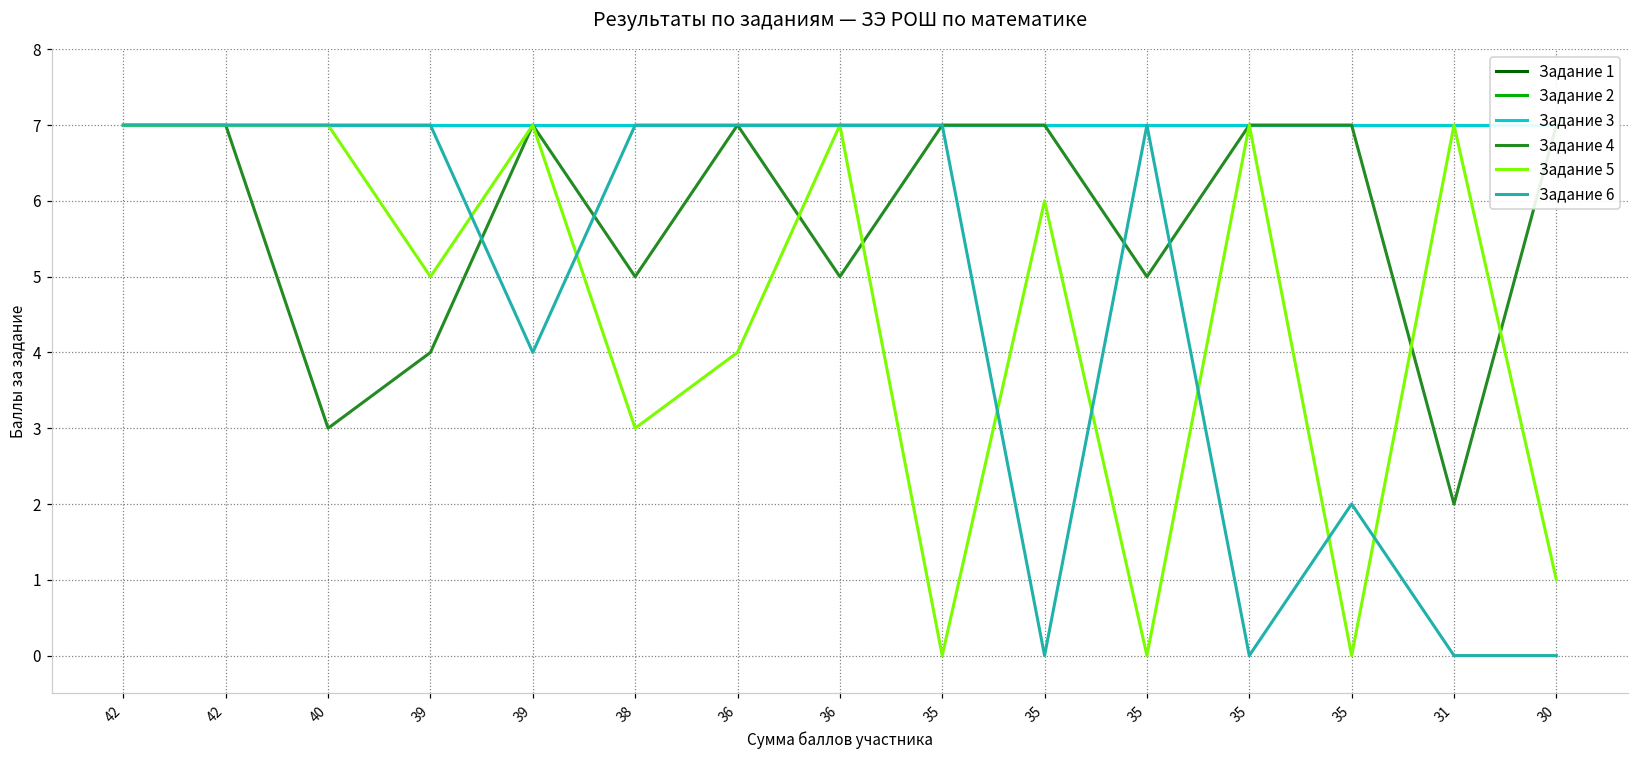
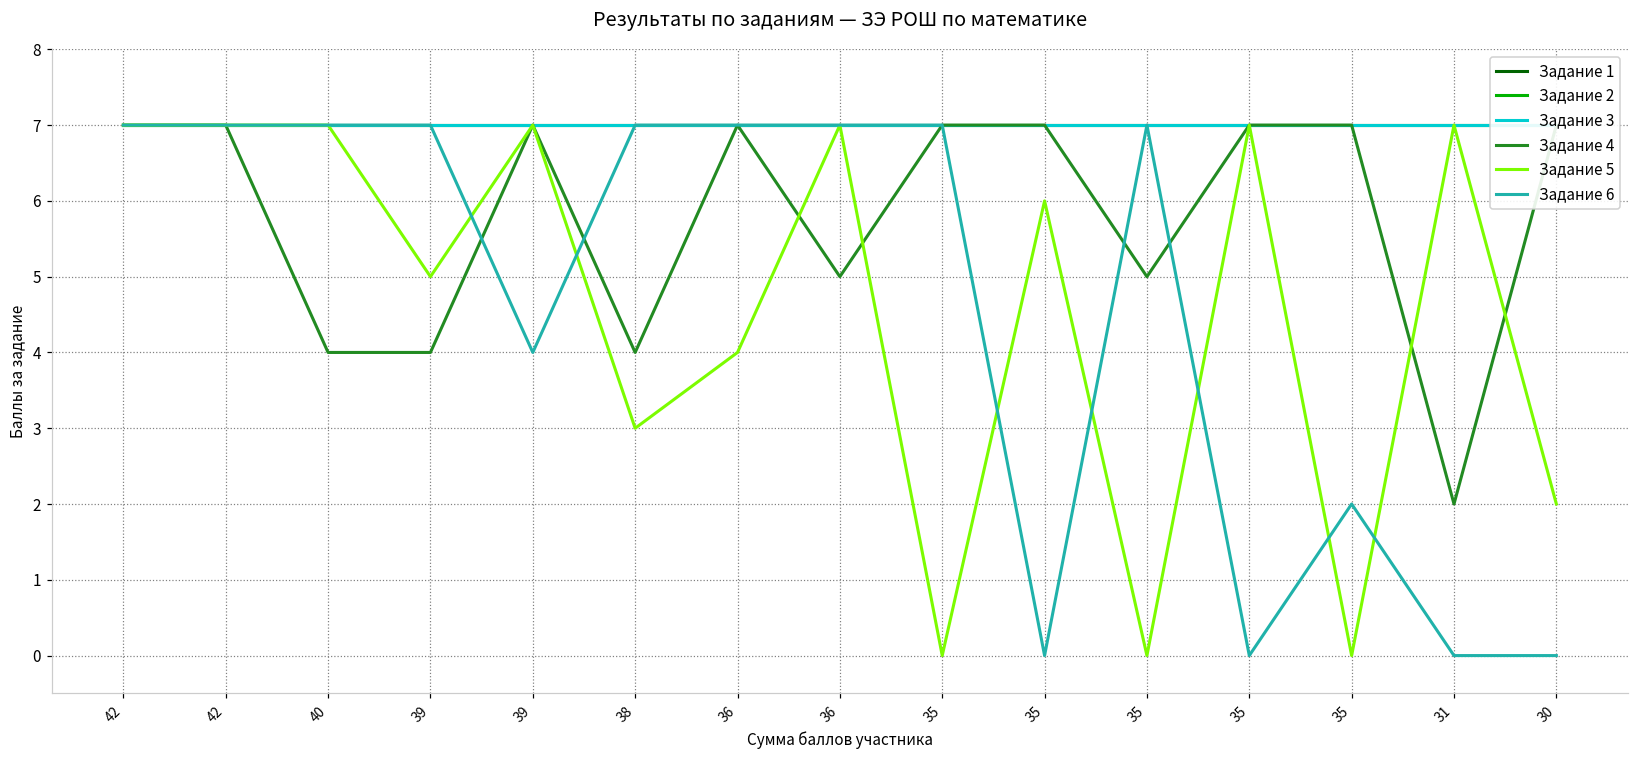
Задание 4, 40: 3 -> 4
Задание 4, 38: 5 -> 4
Задание 5, 30: 1 -> 2
